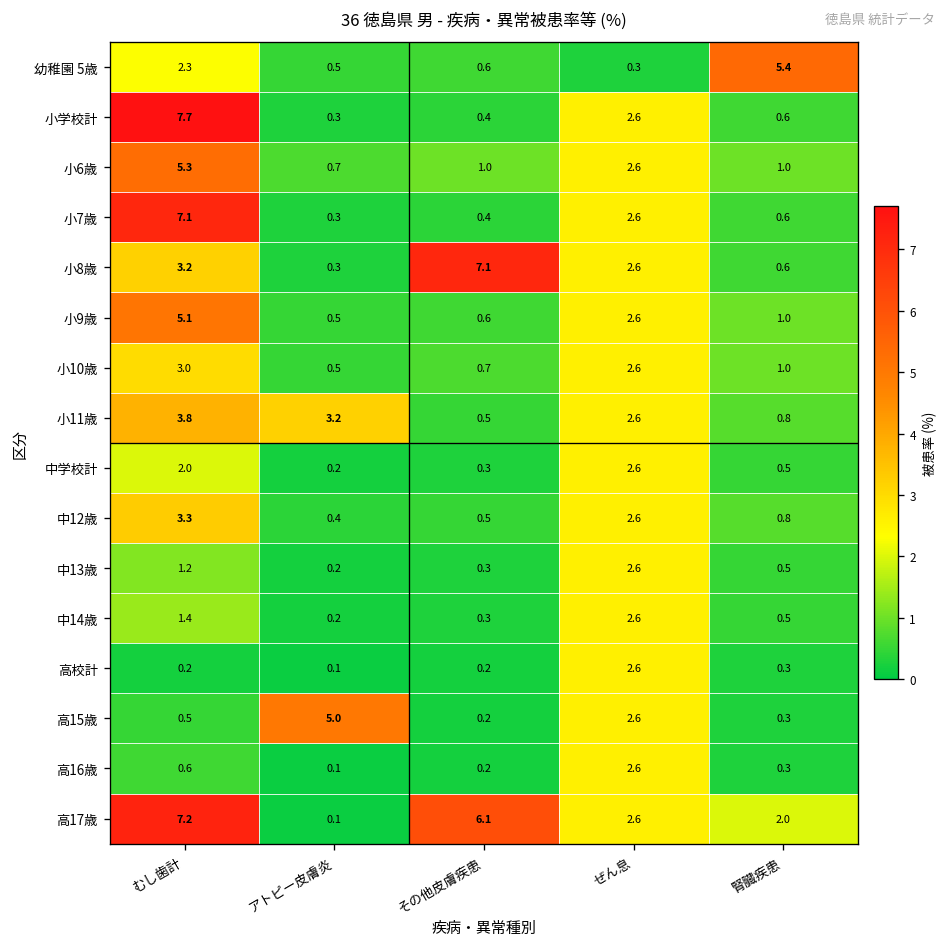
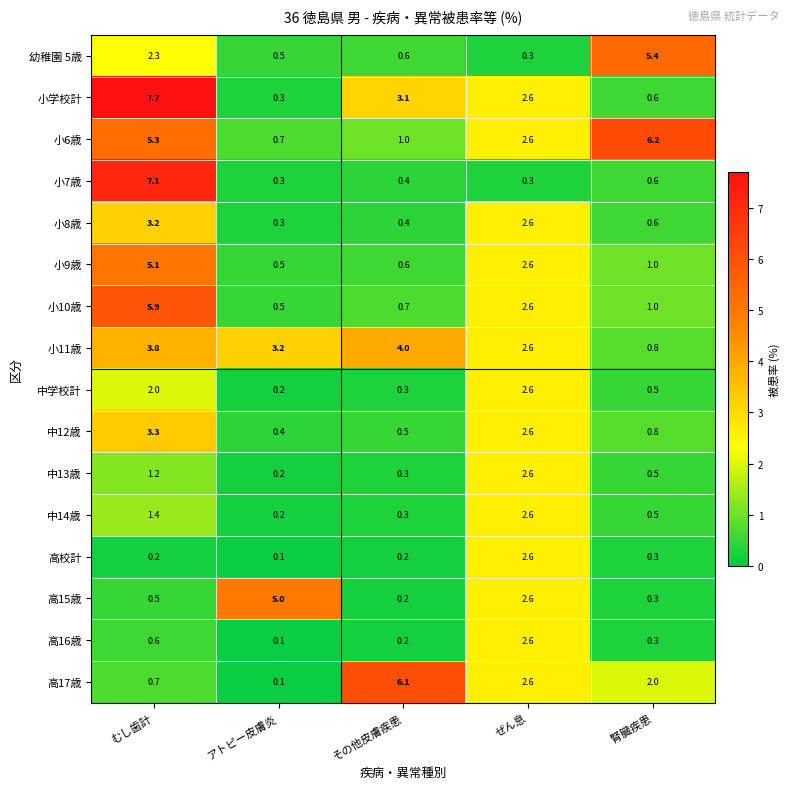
小学校計, その他皮膚疾患: 0.4 -> 3.1
小6歳, 腎臓疾患: 1.0 -> 6.2
小7歳, ぜん息: 2.6 -> 0.3
小8歳, その他皮膚疾患: 7.1 -> 0.4
小10歳, むし歯計: 3.0 -> 5.9
小11歳, その他皮膚疾患: 0.5 -> 4.0
高17歳, むし歯計: 7.2 -> 0.7
